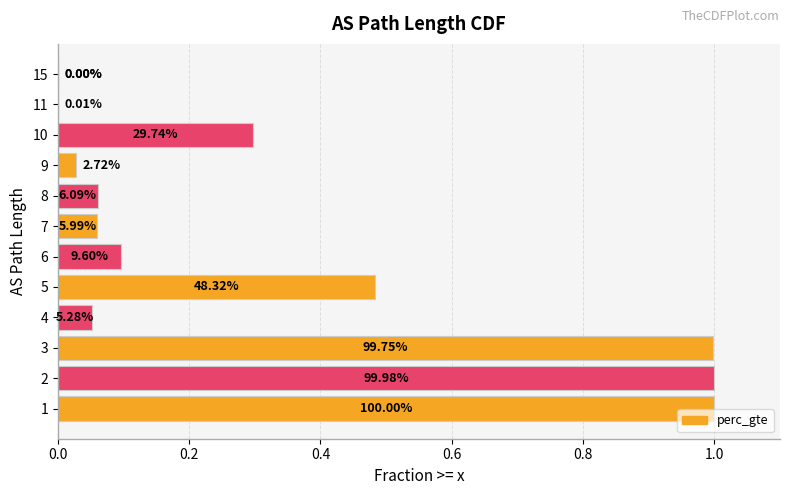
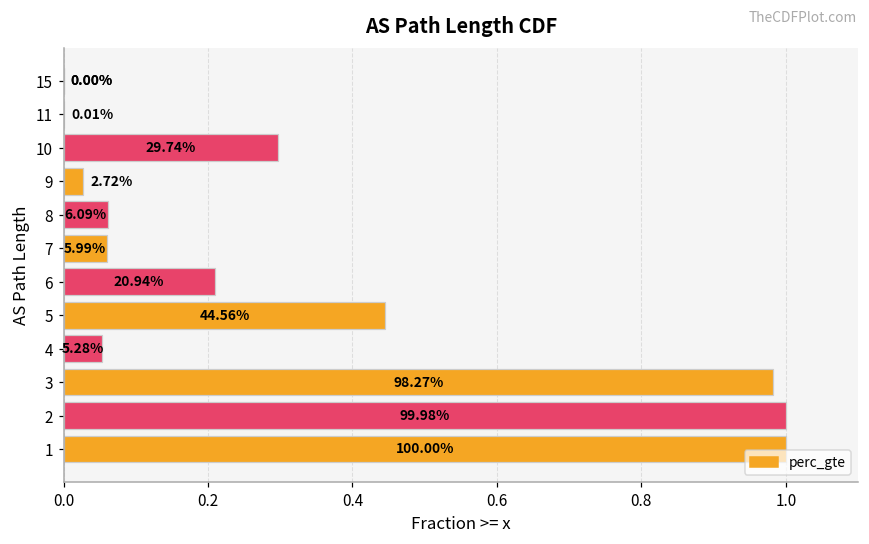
6: 9.60% -> 20.94%
5: 48.32% -> 44.56%
3: 99.75% -> 98.27%
